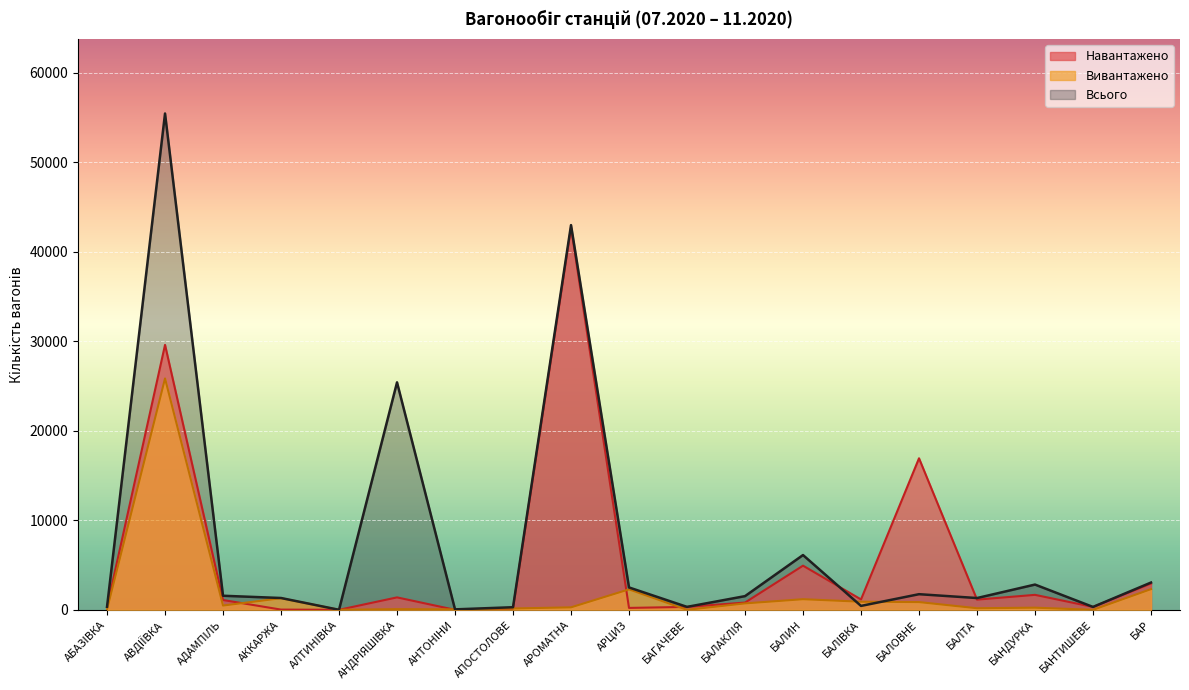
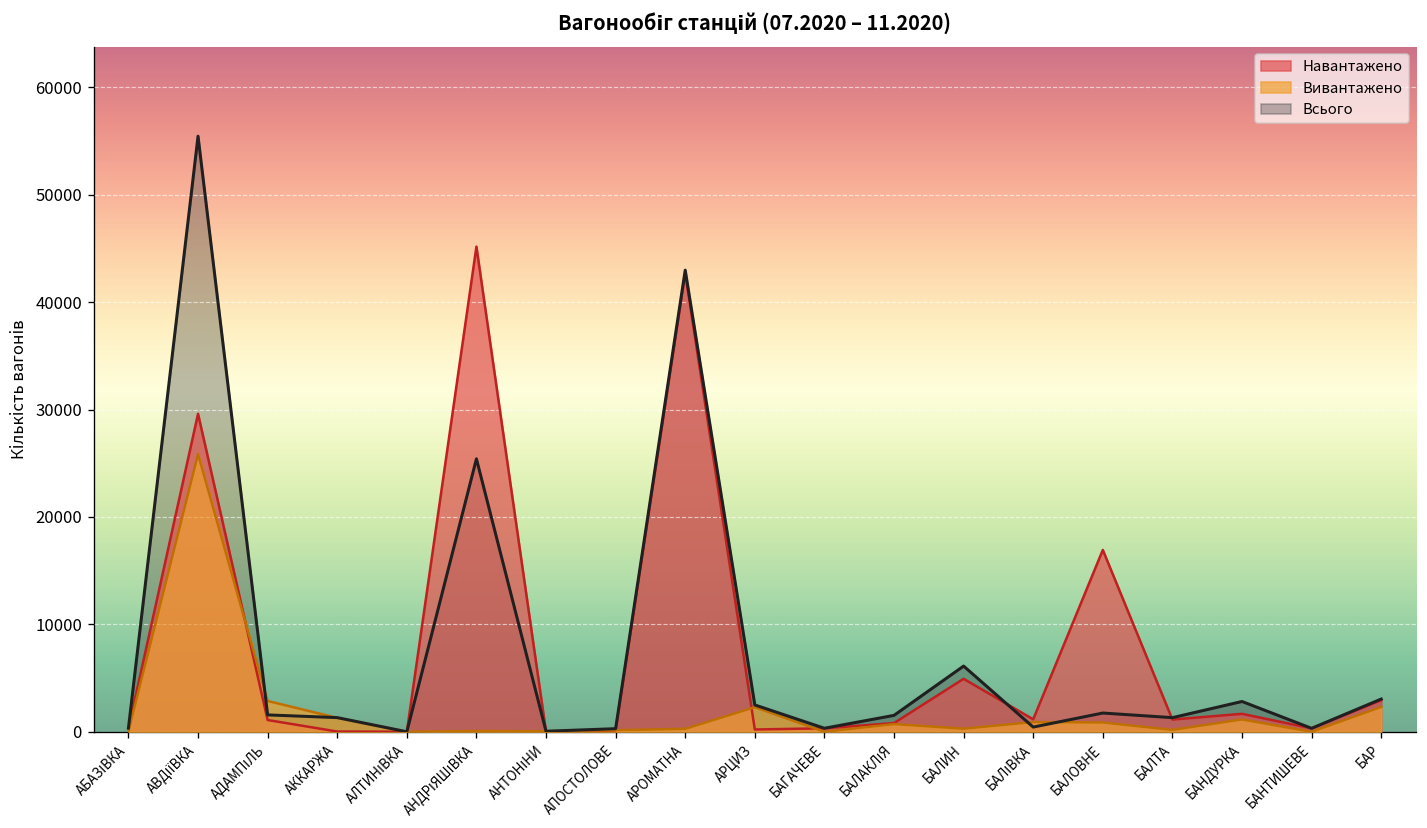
Вивантажено, АДАМПІЛЬ: 0 -> 3000
Навантажено, АНДРІЯШІВКА: 1000 -> 45000
Вивантажено, БАЛИН: 1000 -> 0
Вивантажено, БАНДУРКА: 0 -> 1000
